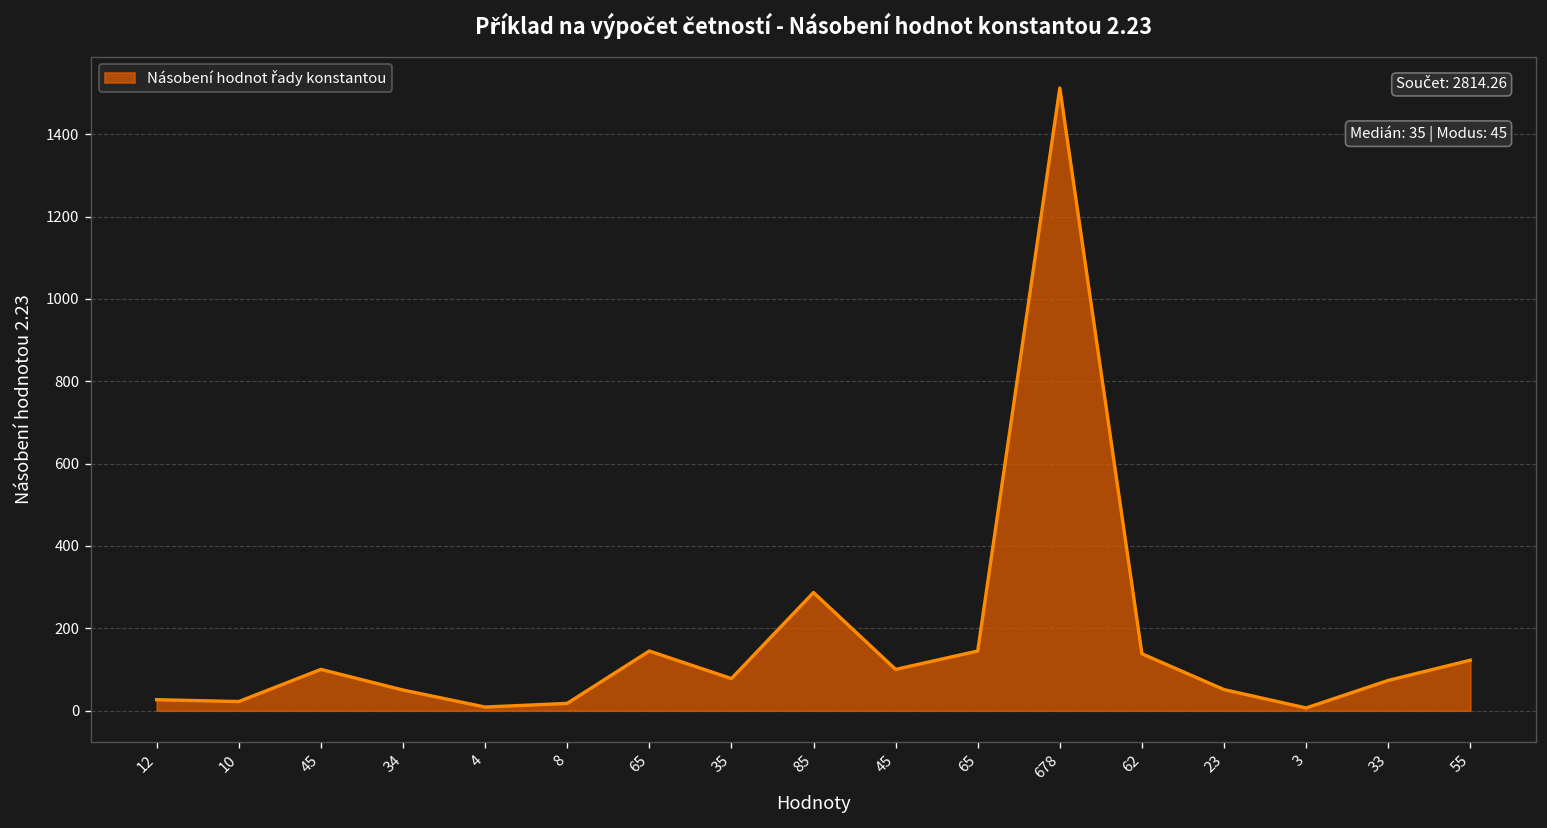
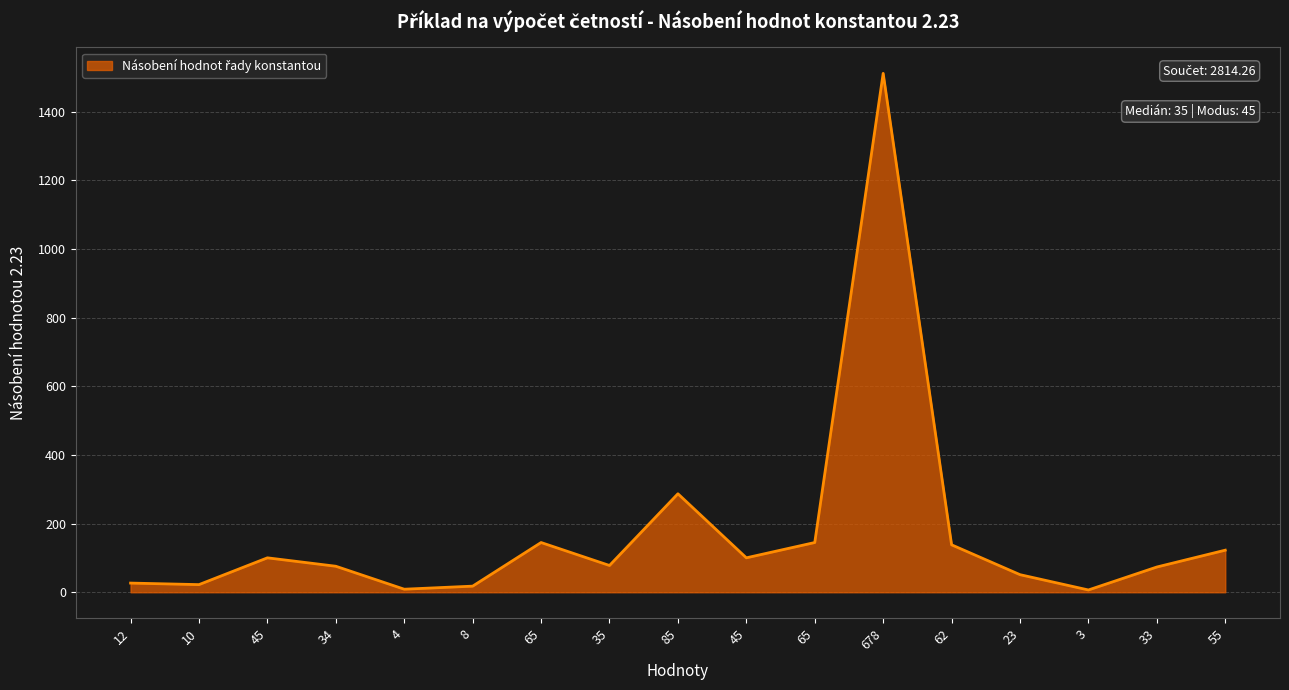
34: 50 -> 80
